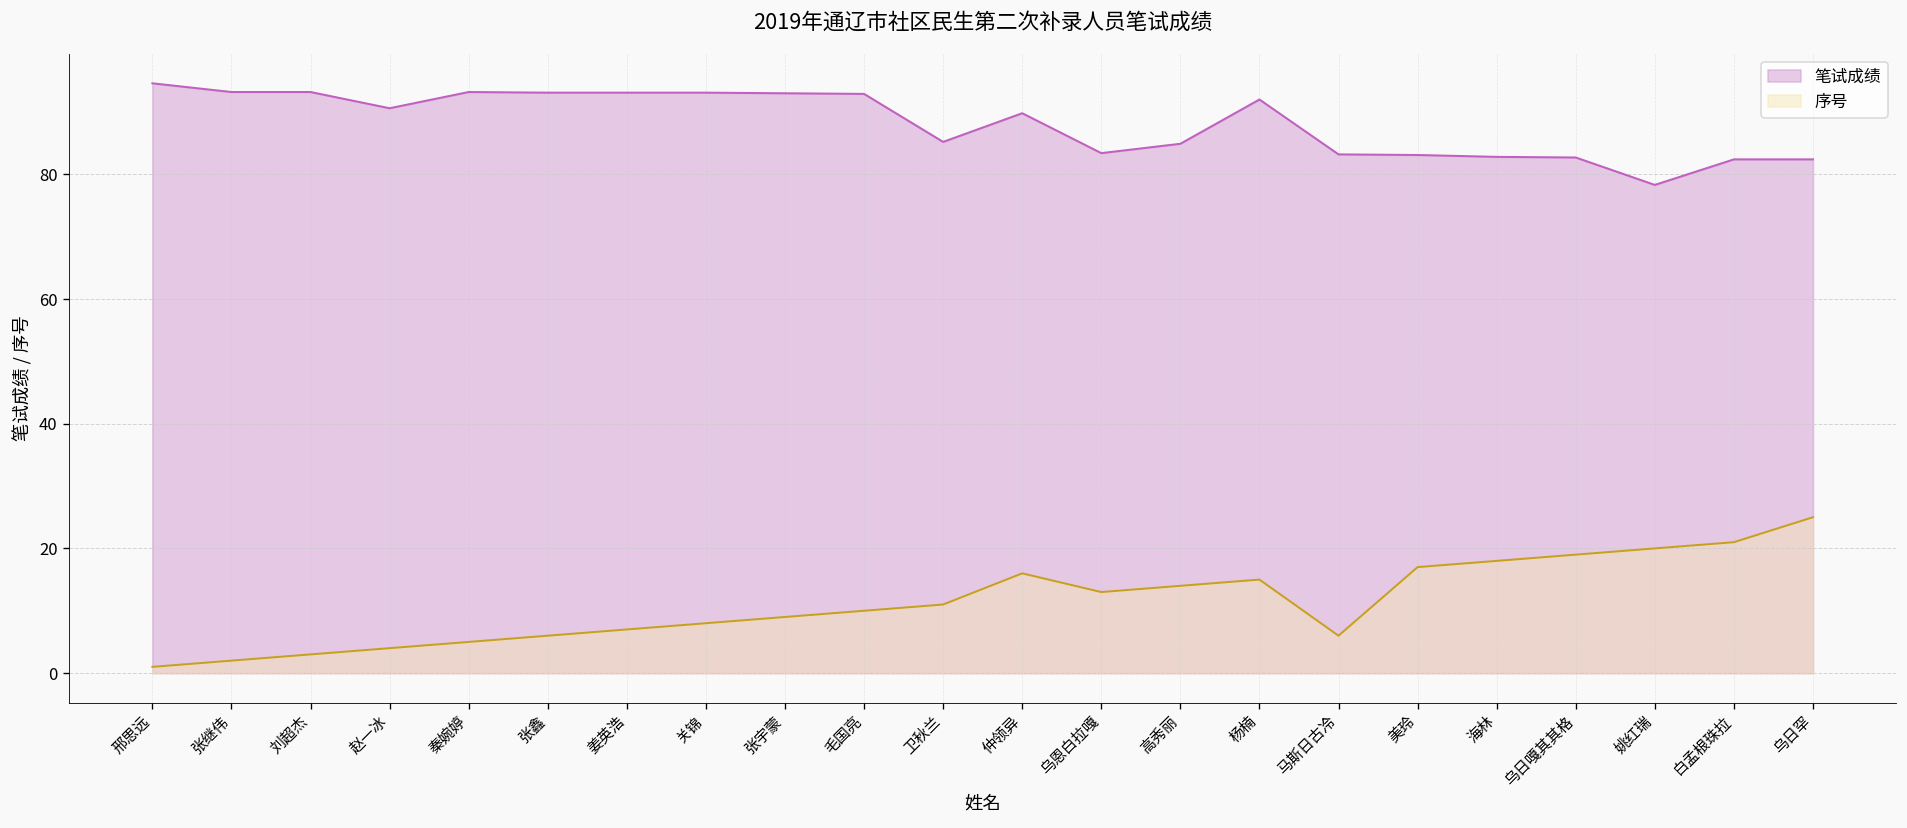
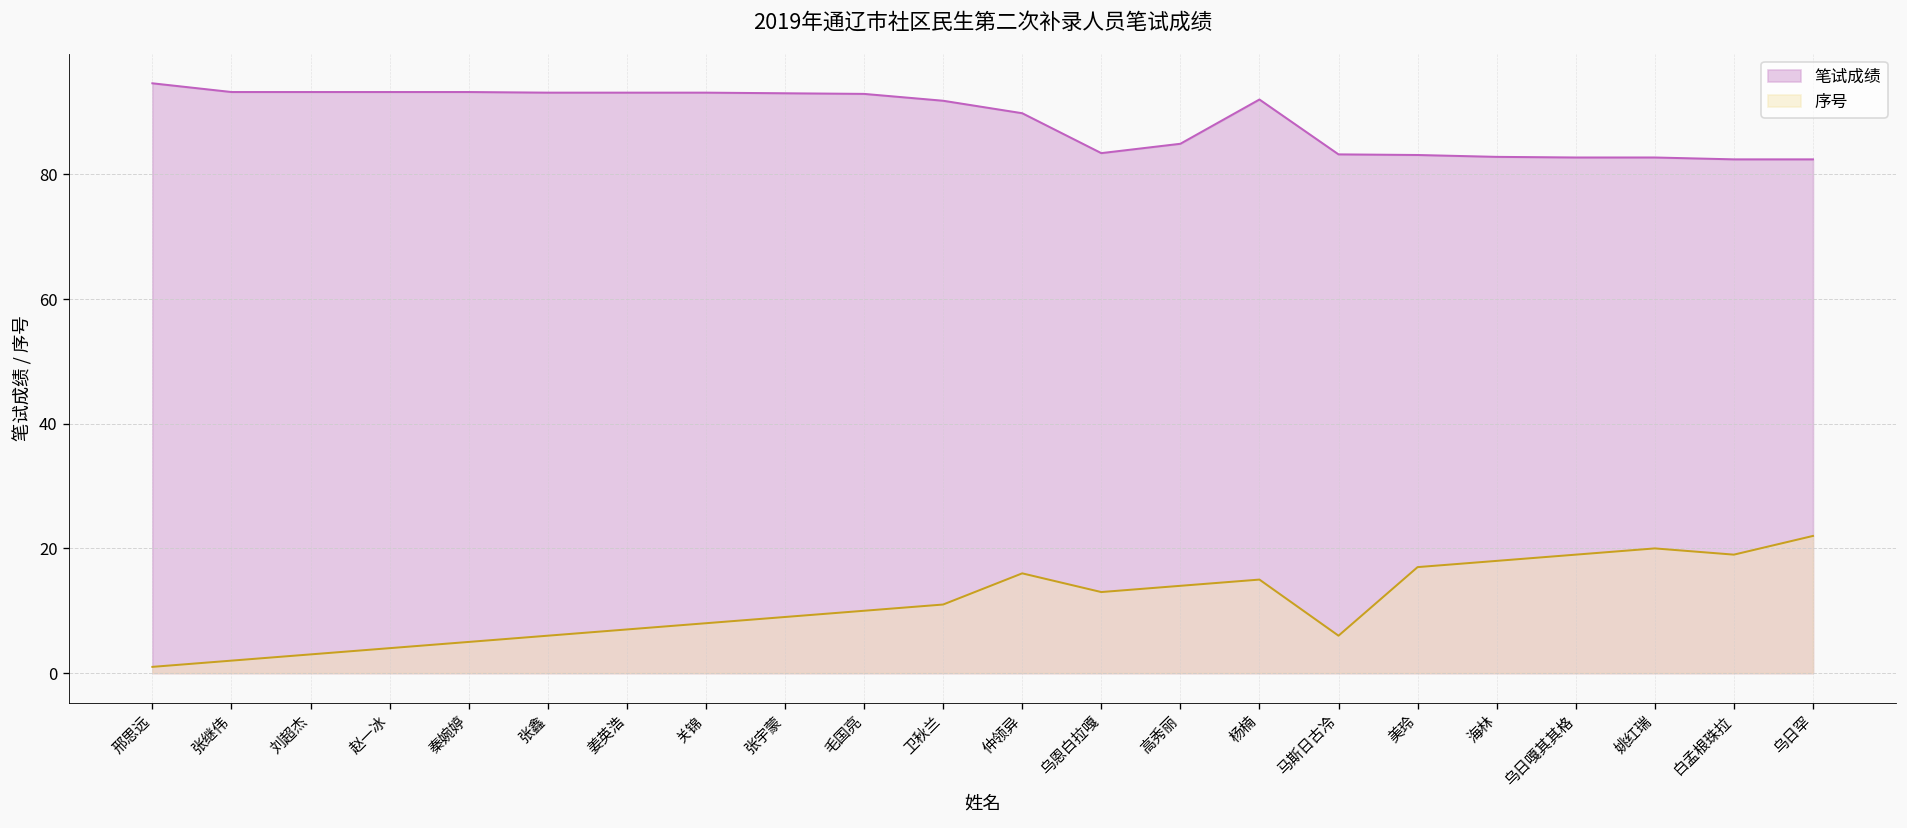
笔试成绩, 赵一冰: 91 -> 93
笔试成绩, 卫秋兰: 85 -> 92
笔试成绩, 姚红瑞: 78 -> 83
序号, 白孟根珠拉: 21 -> 19
序号, 乌日罕: 25 -> 22
